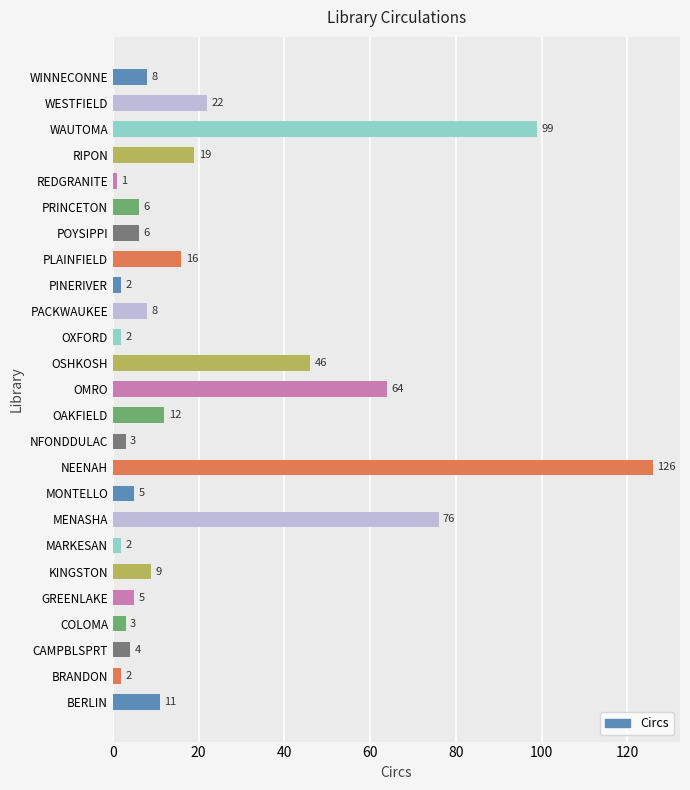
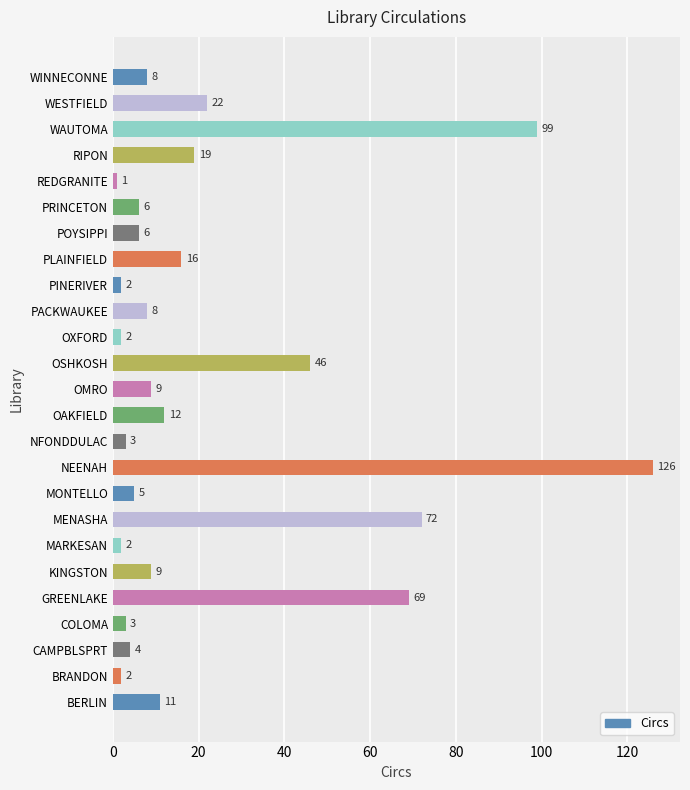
OMRO: 64 -> 9
MENASHA: 76 -> 72
GREENLAKE: 5 -> 69
